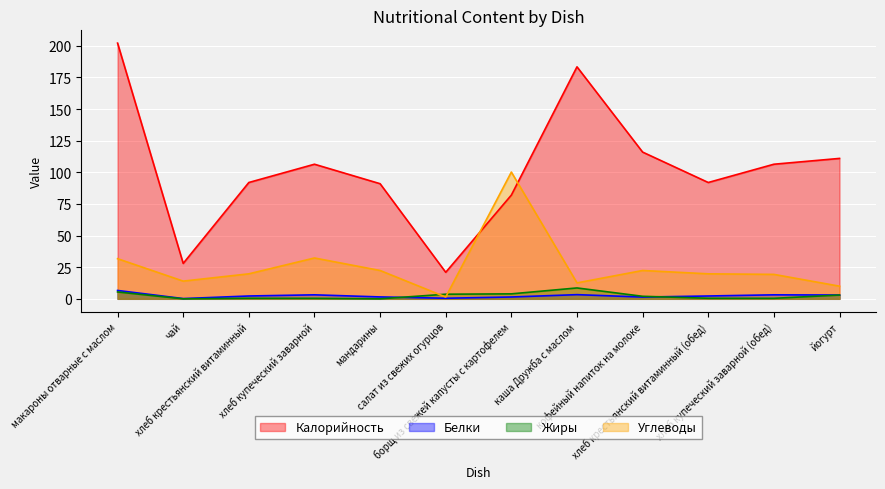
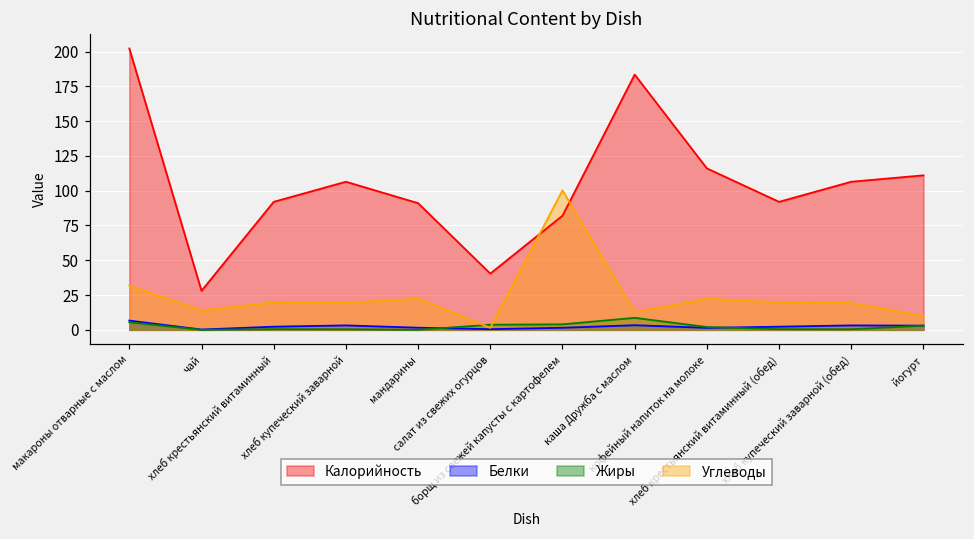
Углеводы, хлеб купеческий заварной: 32 -> 19
Калорийность, салат из свежих огурцов: 21 -> 40
